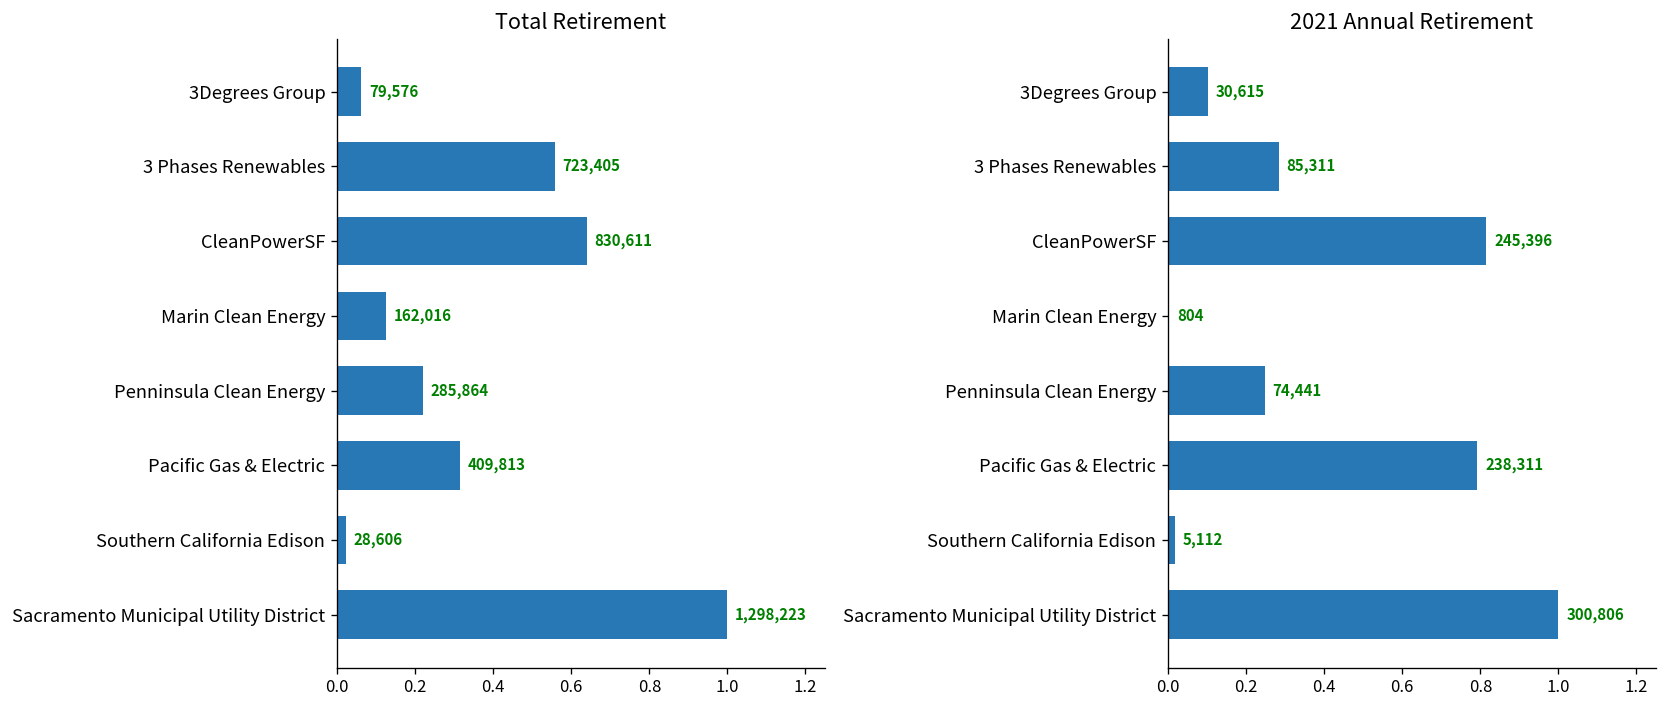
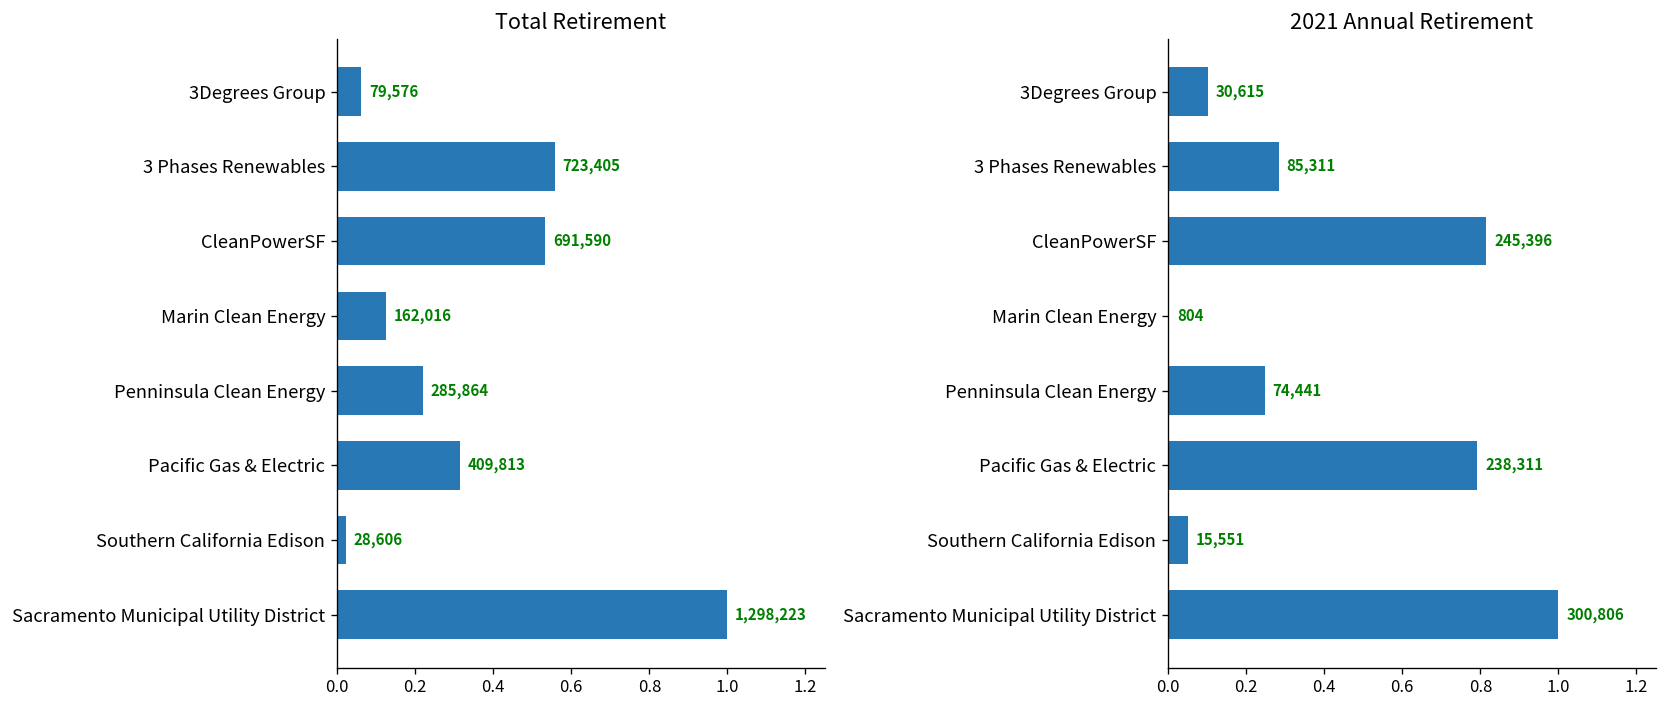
Total Retirement, CleanPowerSF: 830,611 -> 691,590
2021 Annual Retirement, Southern California Edison: 5,112 -> 15,551
